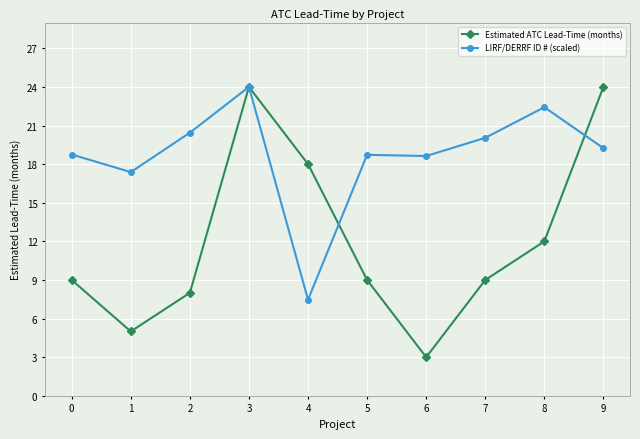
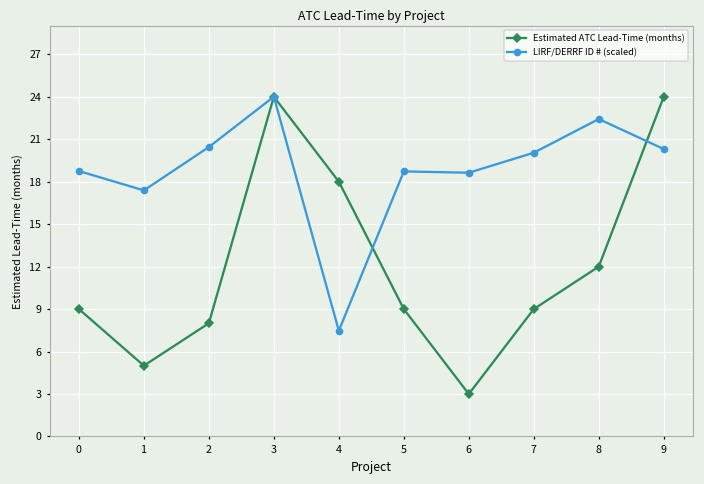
LIRF/DERRF ID # (scaled), 9: 19.2 -> 20.3
